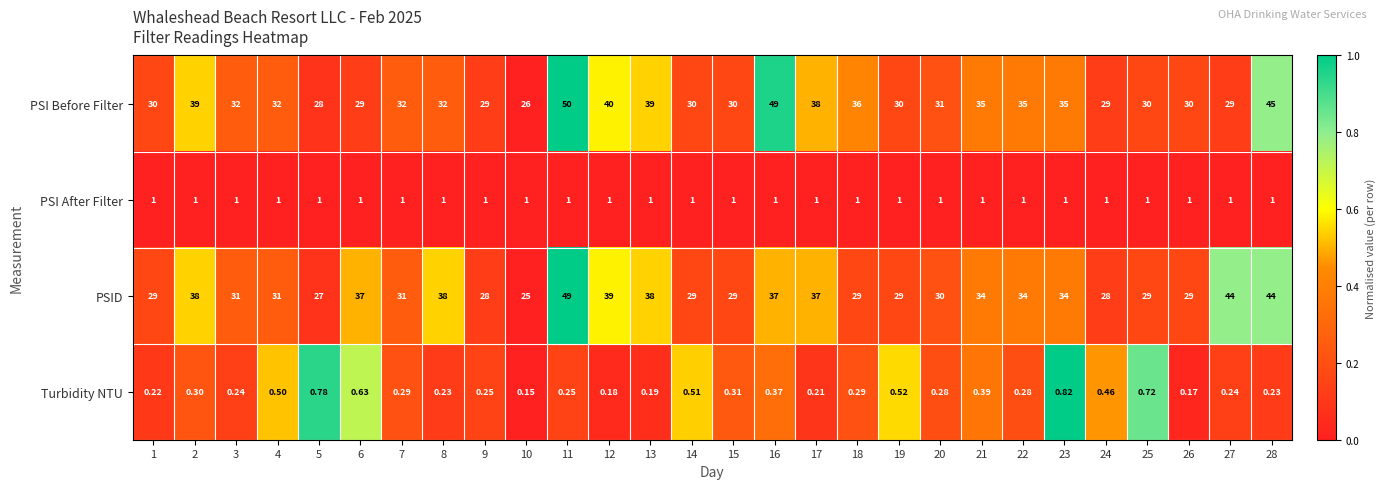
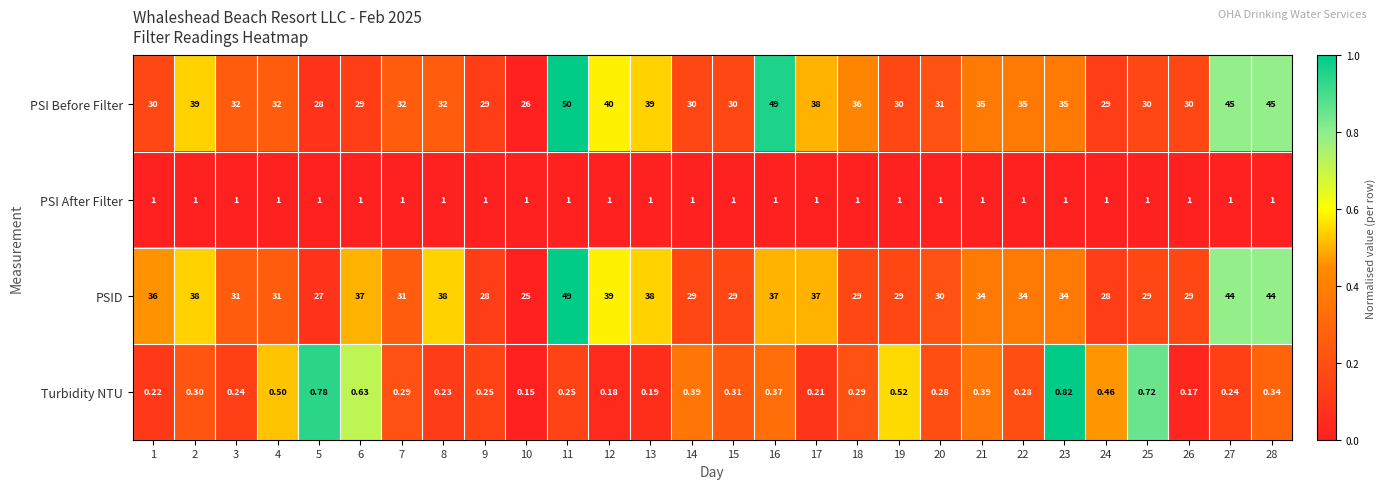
PSI Before Filter, 27: 29 -> 45
PSID, 1: 29 -> 36
Turbidity NTU, 14: 0.51 -> 0.39
Turbidity NTU, 28: 0.23 -> 0.34
